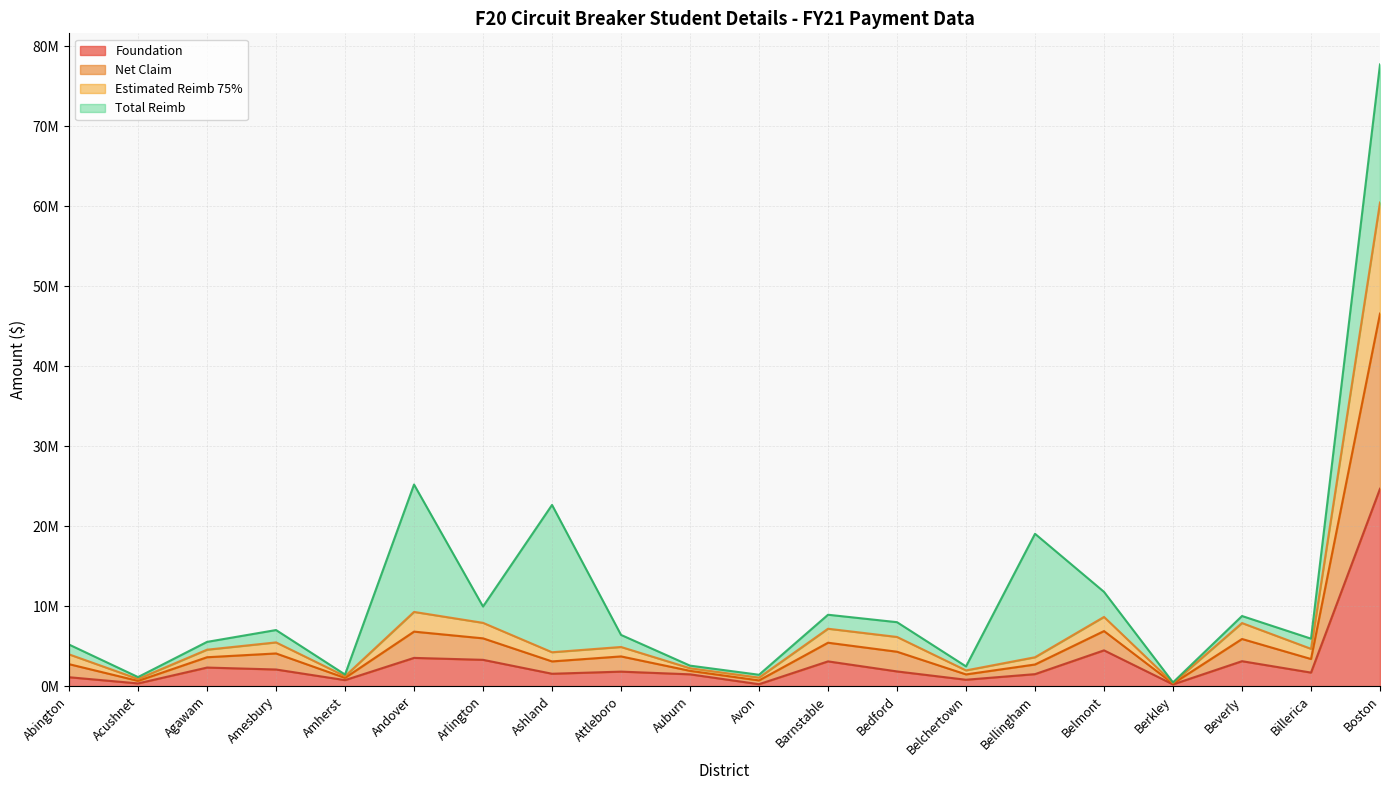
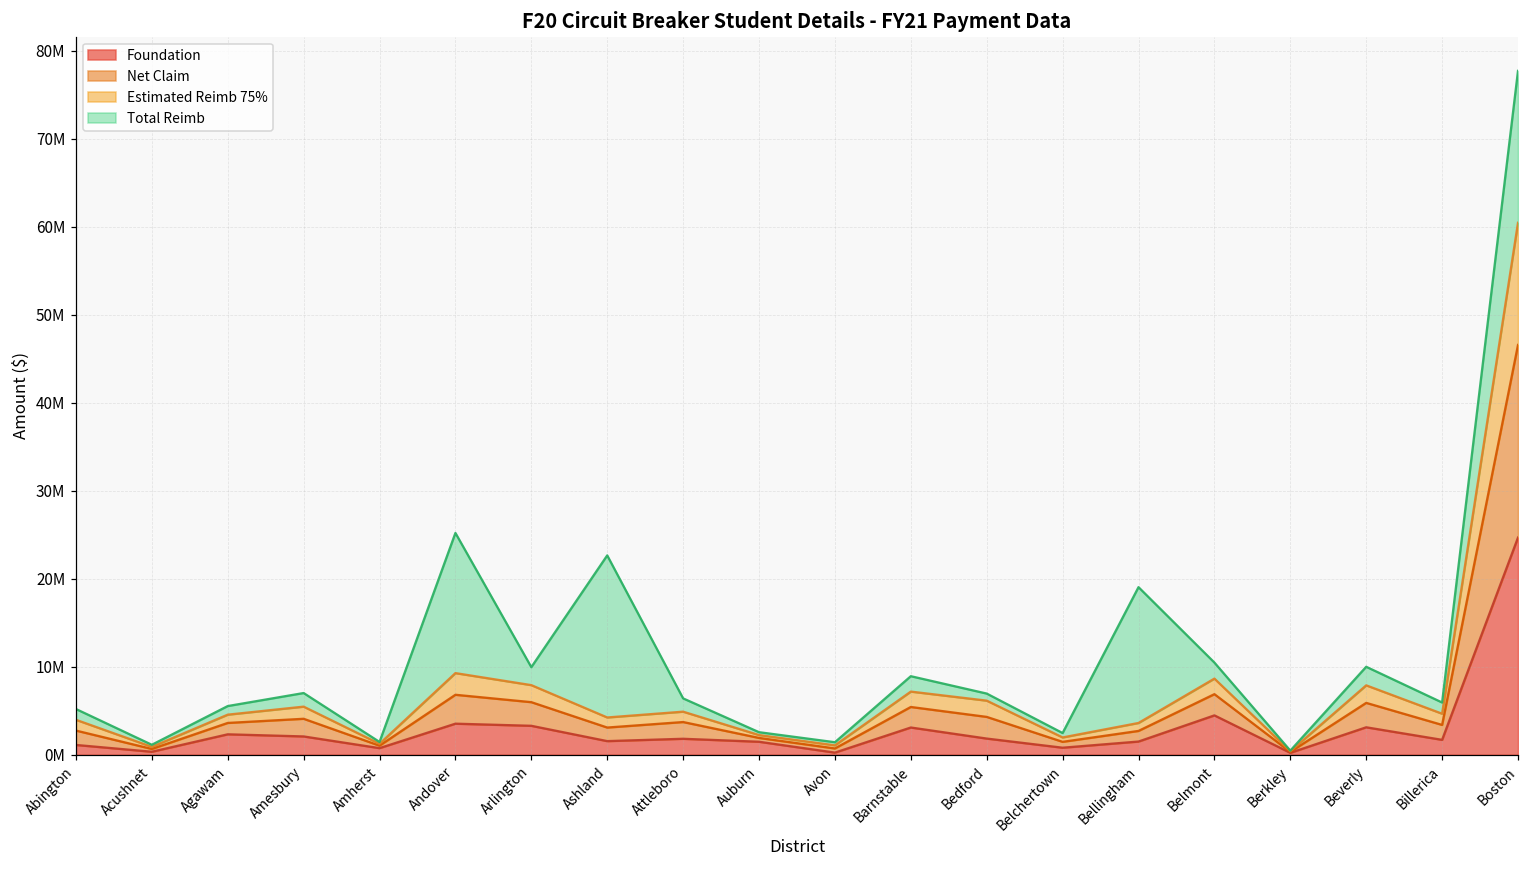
Total Reimb, Bedford: 2000000 -> 1000000
Total Reimb, Belmont: 3000000 -> 2000000
Total Reimb, Beverly: 1000000 -> 2000000
